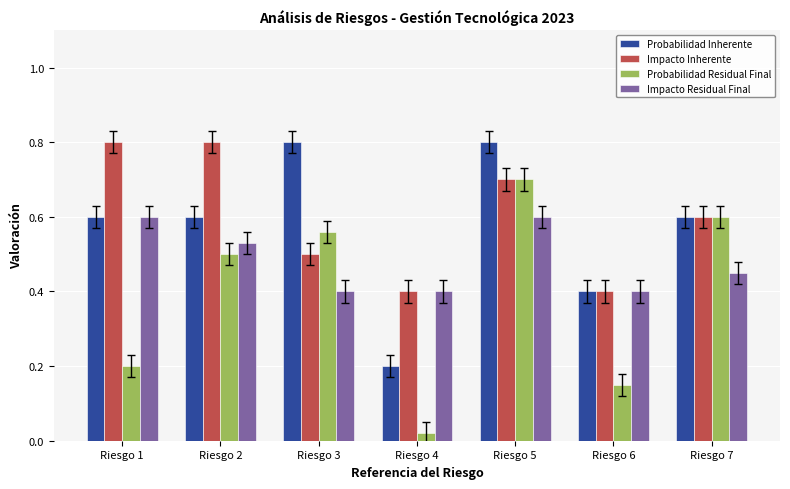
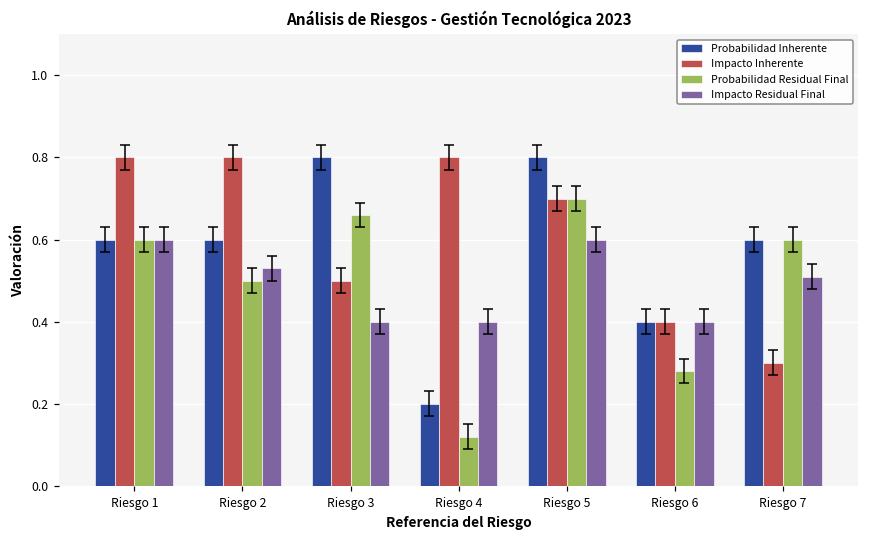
Probabilidad Residual Final, Riesgo 1: 0.2 -> 0.6
Probabilidad Residual Final, Riesgo 3: 0.56 -> 0.66
Impacto Inherente, Riesgo 4: 0.4 -> 0.8
Probabilidad Residual Final, Riesgo 4: 0.02 -> 0.12
Probabilidad Residual Final, Riesgo 6: 0.15 -> 0.28
Impacto Inherente, Riesgo 7: 0.6 -> 0.3
Impacto Residual Final, Riesgo 7: 0.45 -> 0.51
